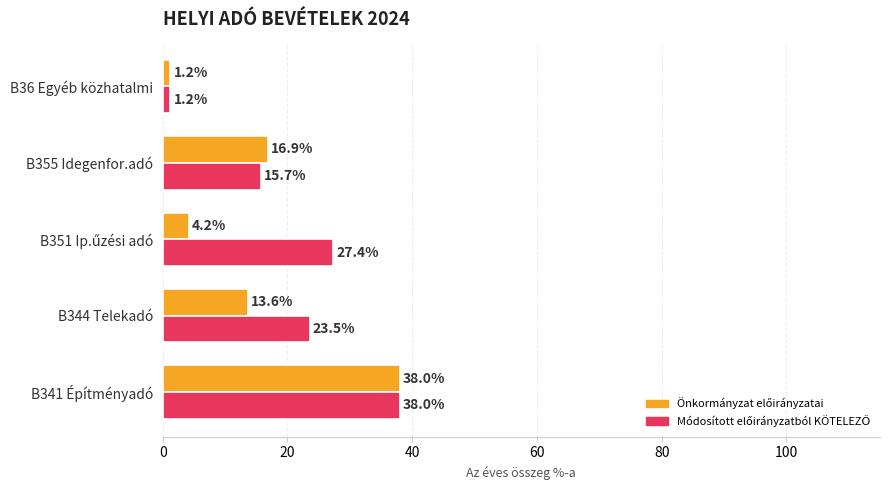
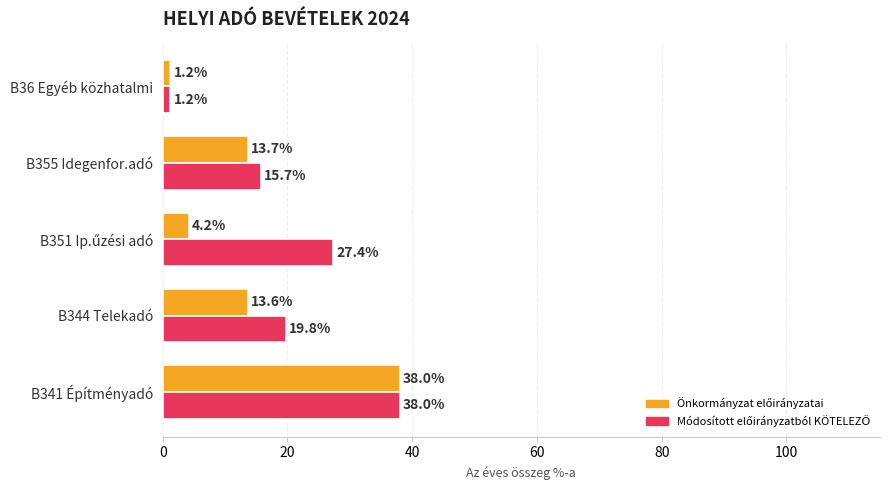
Önkormányzat előirányzatai, B355 Idegenfor.adó: 16.9% -> 13.7%
Módosított előirányzatból KÖTELEZŐ, B344 Telekadó: 23.5% -> 19.8%
